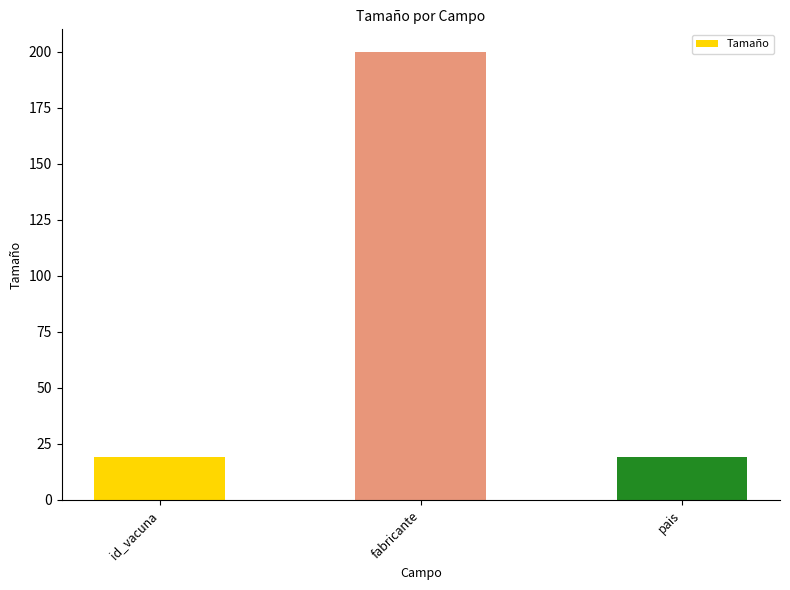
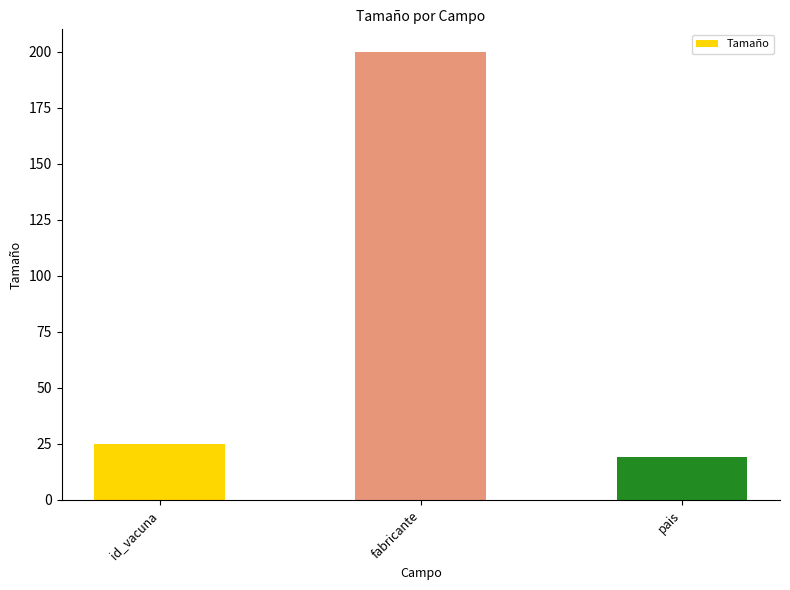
id_vacuna: 19 -> 25
